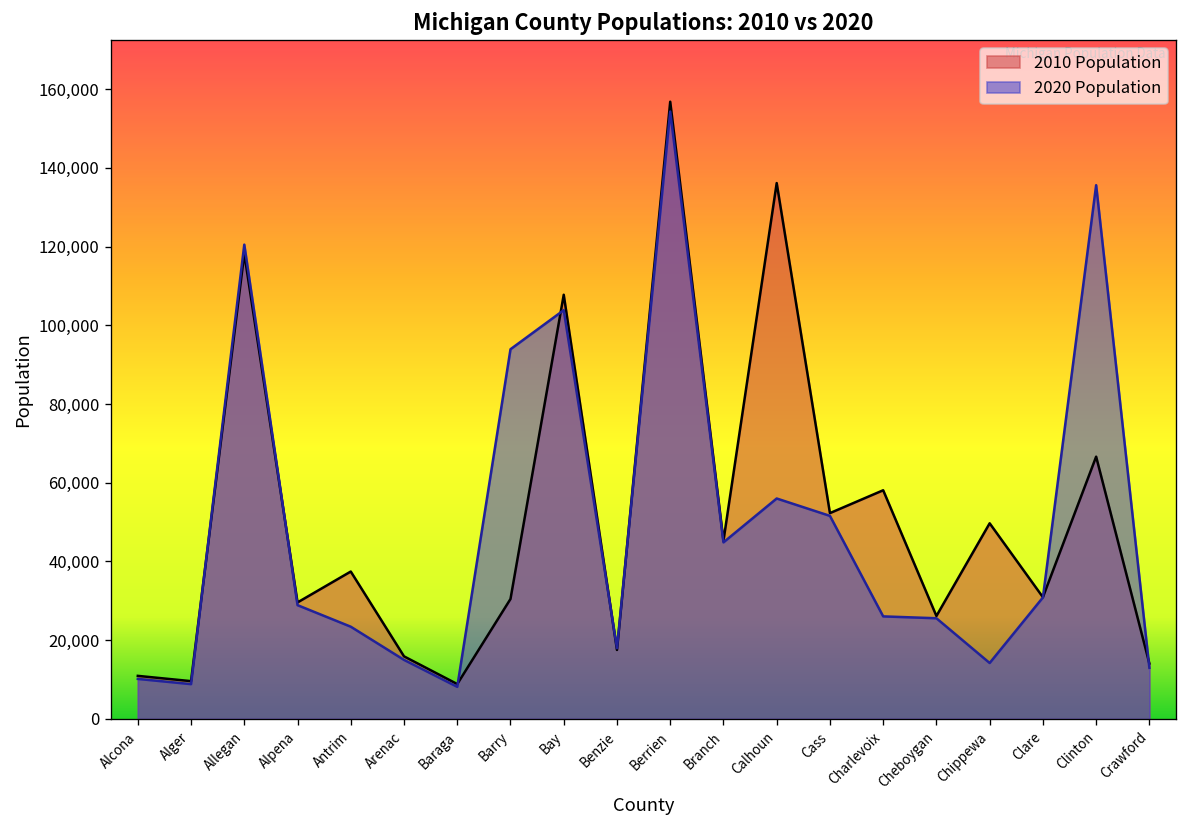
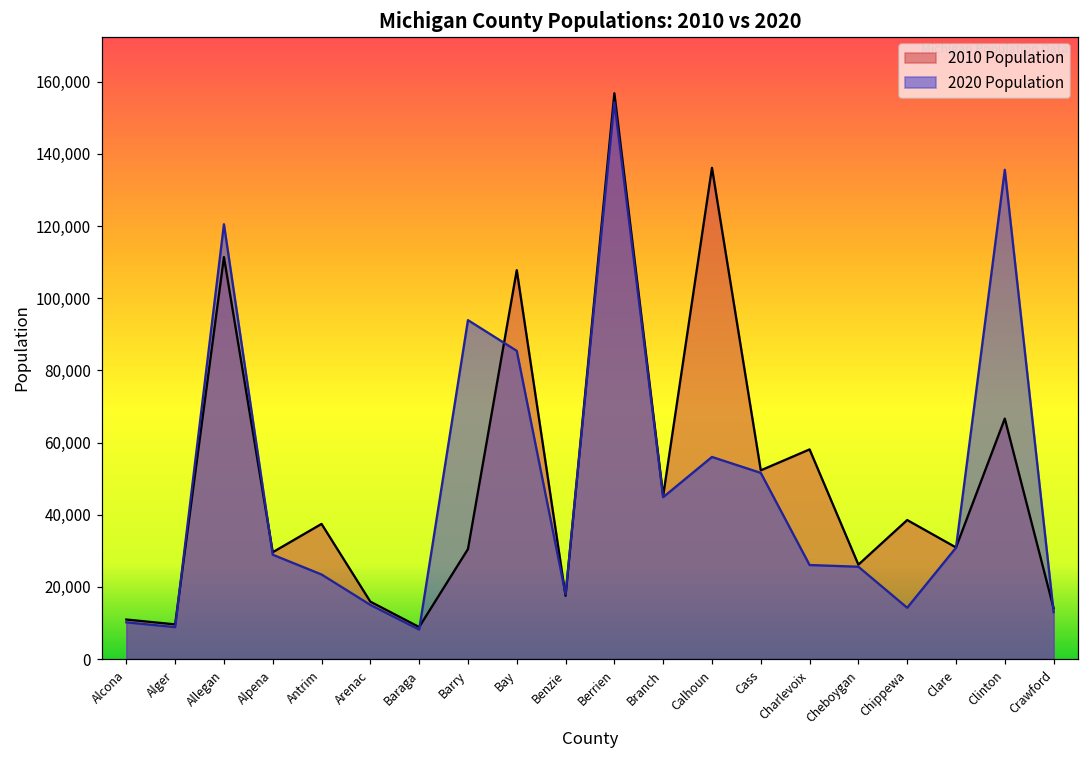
2010 Population, Allegan: 118,000 -> 111,000
2020 Population, Bay: 104,000 -> 85,000
2010 Population, Chippewa: 50,000 -> 39,000
